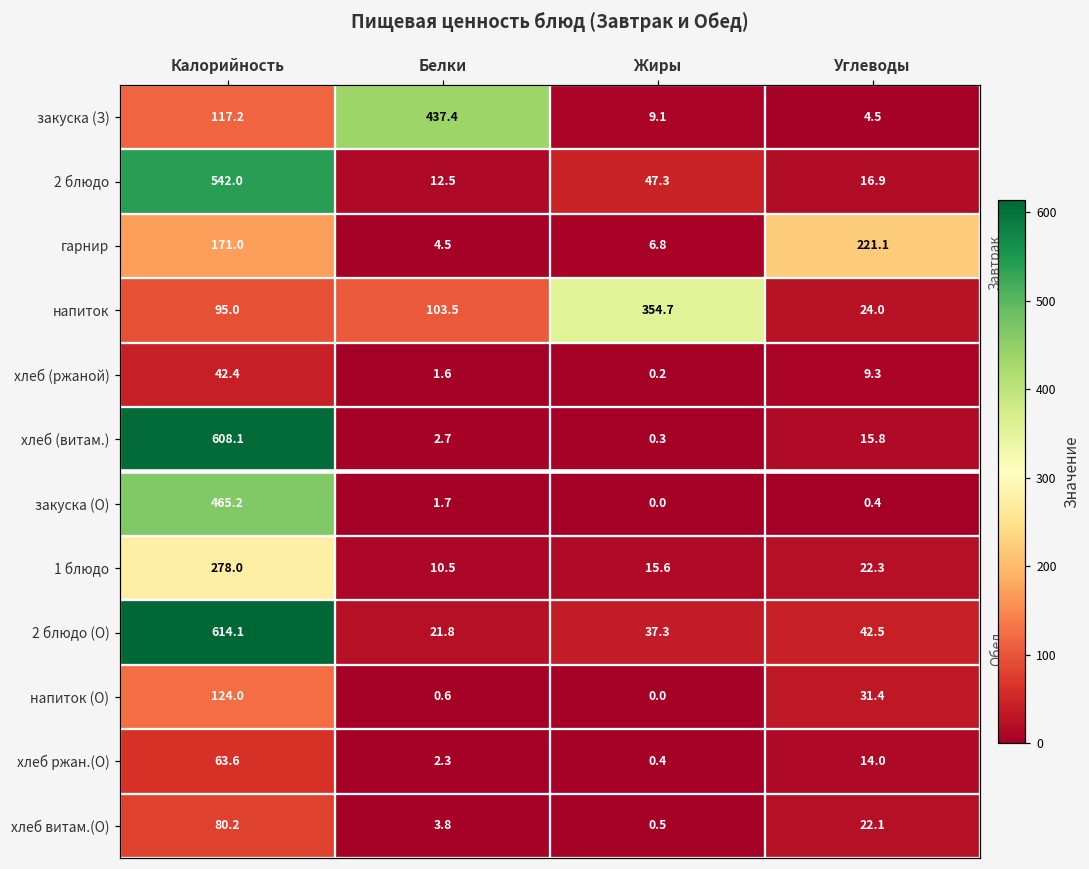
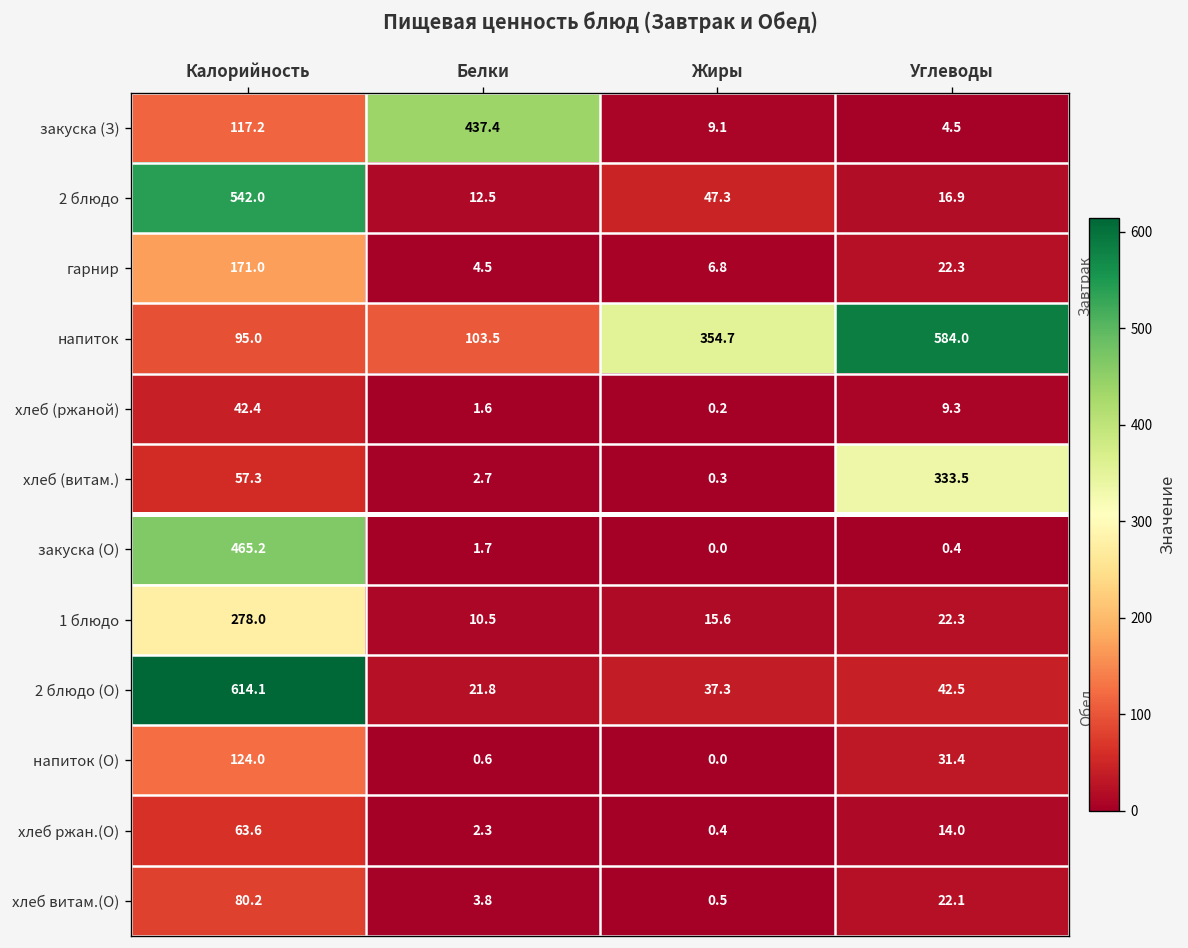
гарнир, Углеводы: 221.1 -> 22.3
напиток, Углеводы: 24.0 -> 584.0
хлеб (витам.), Калорийность: 608.1 -> 57.3
хлеб (витам.), Углеводы: 15.8 -> 333.5
